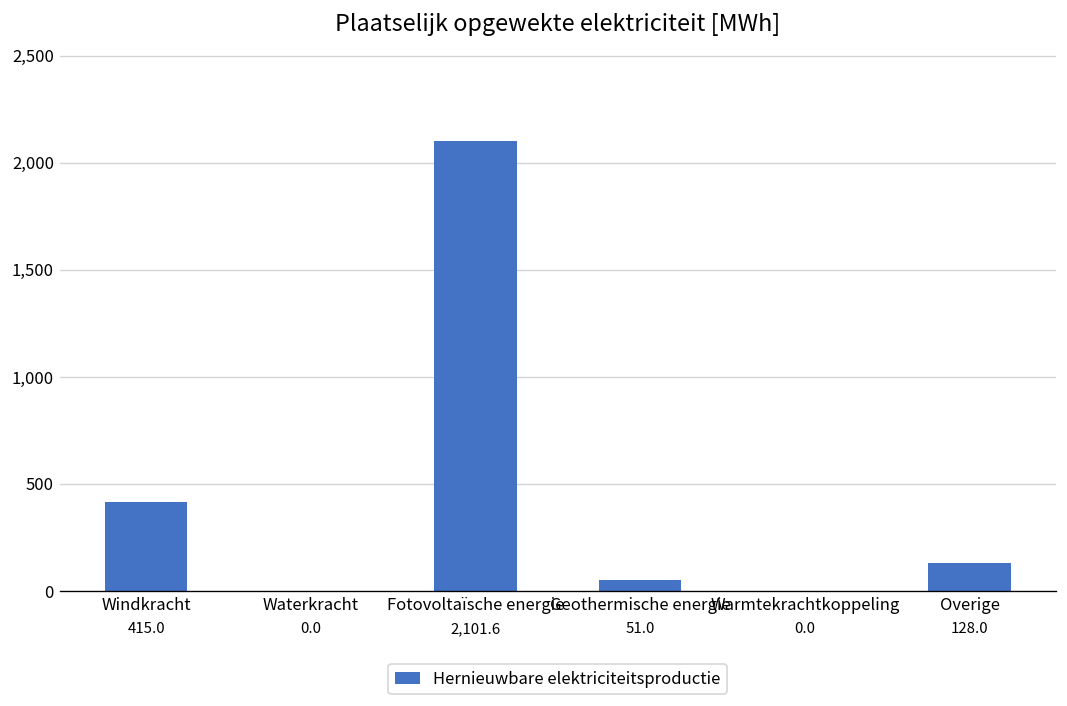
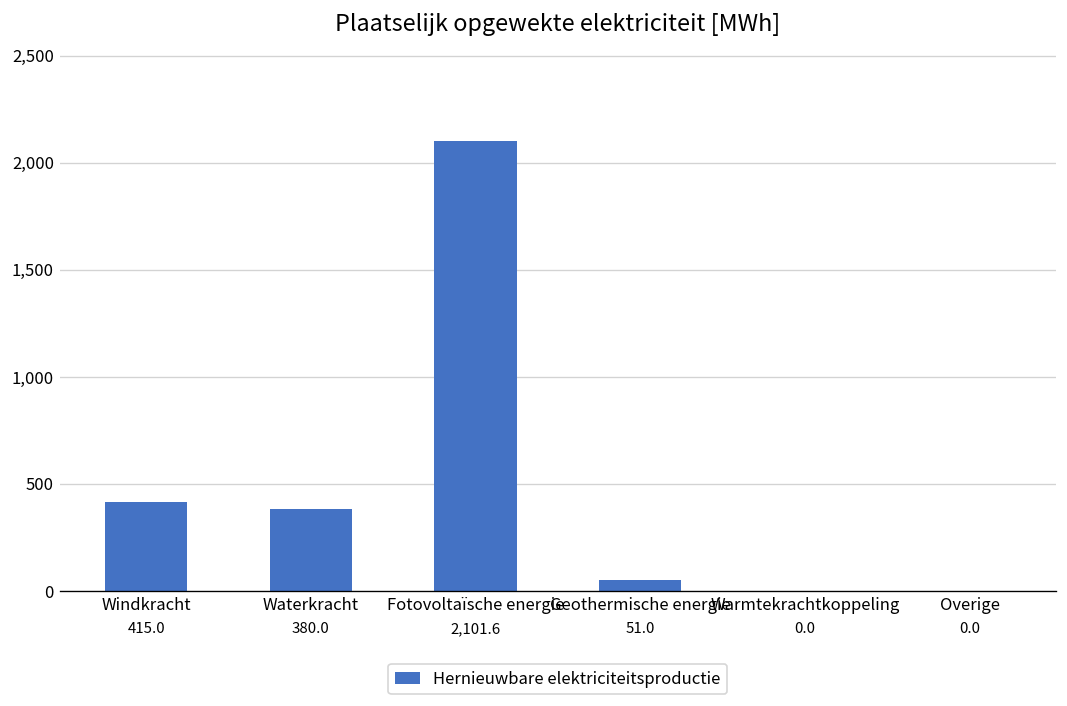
Waterkracht: 0.0 -> 380.0
Overige: 128.0 -> 0.0
